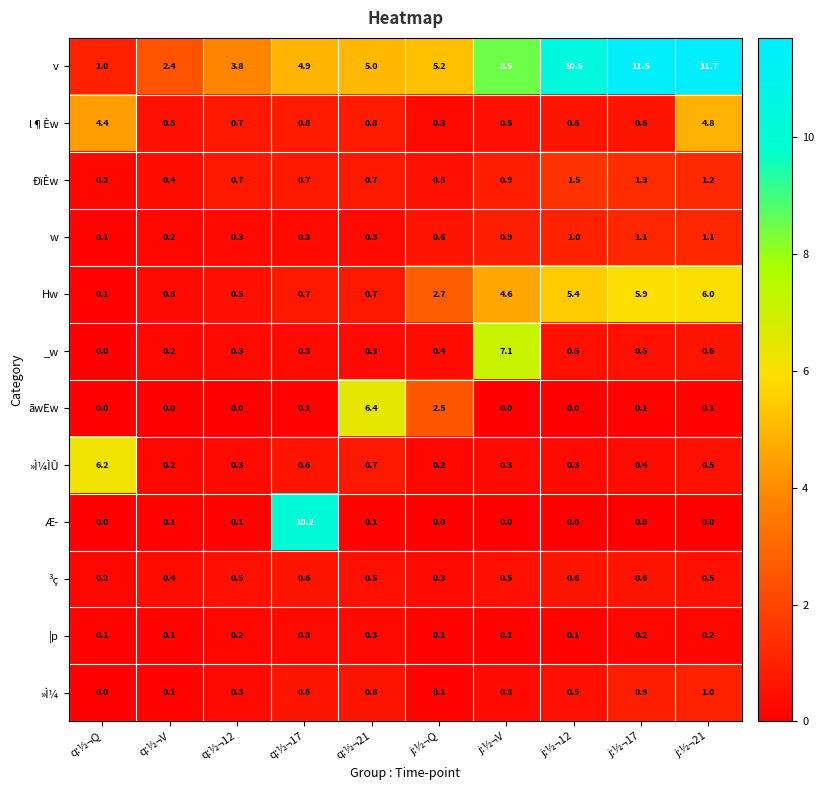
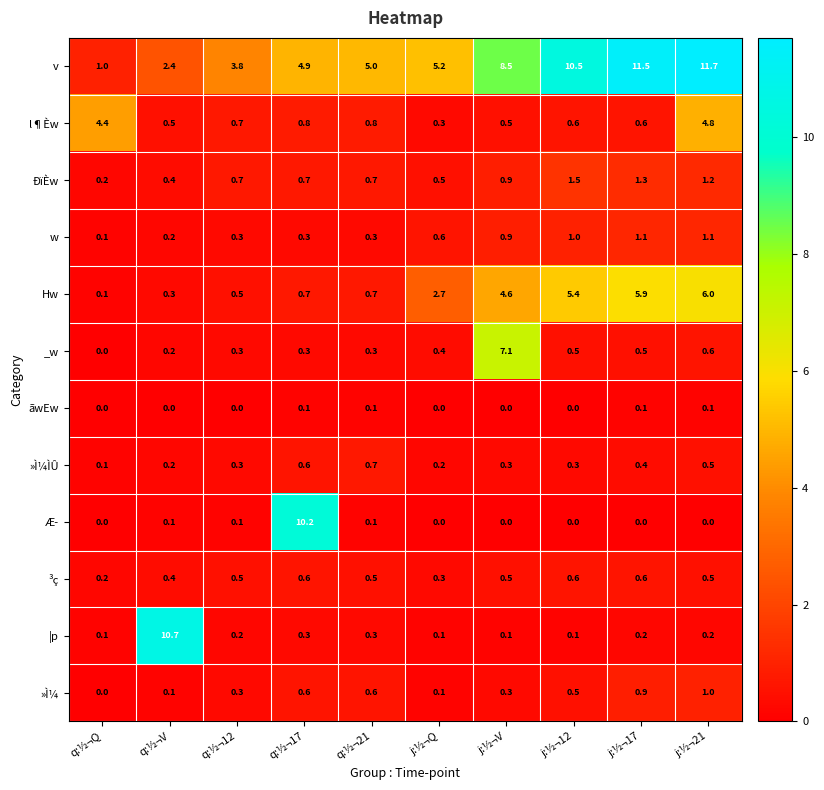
ãwEw, q:½¬21: 6.4 -> 0.1
ãwEw, j:½¬Q: 2.5 -> 0.0
»Ì¼ÌÛ, q:½¬Q: 6.2 -> 0.1
|p, q:½¬V: 0.1 -> 10.7
